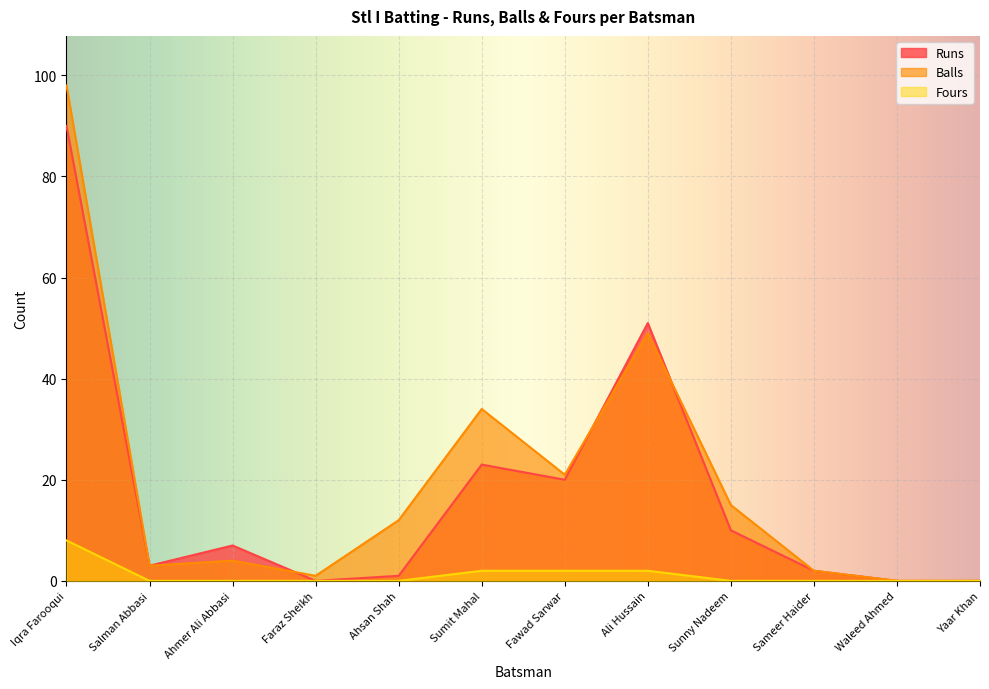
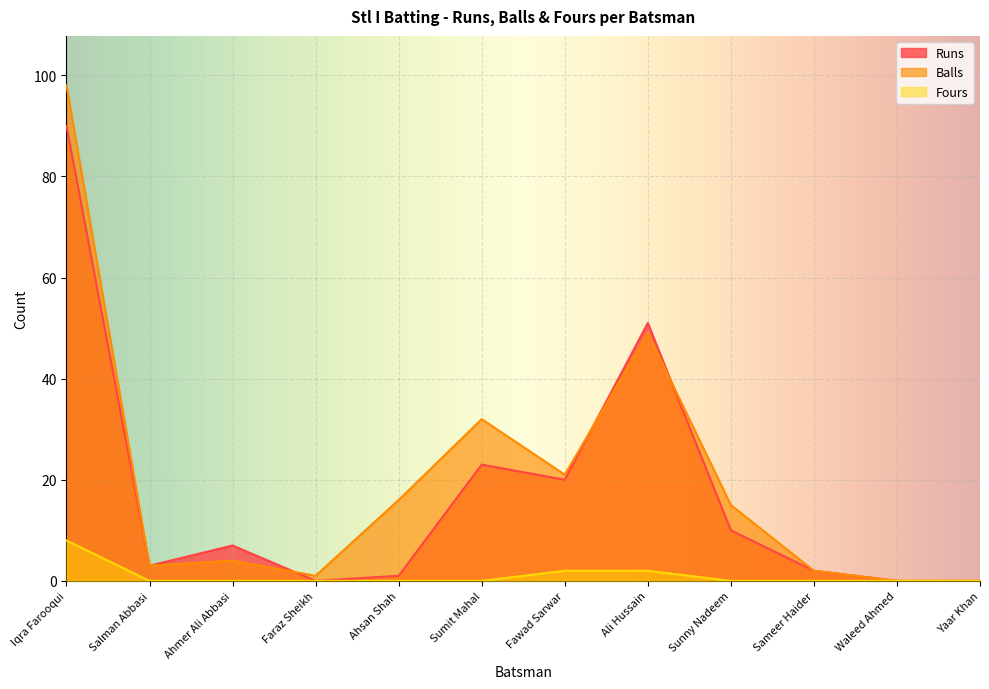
Balls, Ahsan Shah: 12 -> 16
Balls, Sumit Mahal: 34 -> 32
Fours, Sumit Mahal: 2 -> 0
